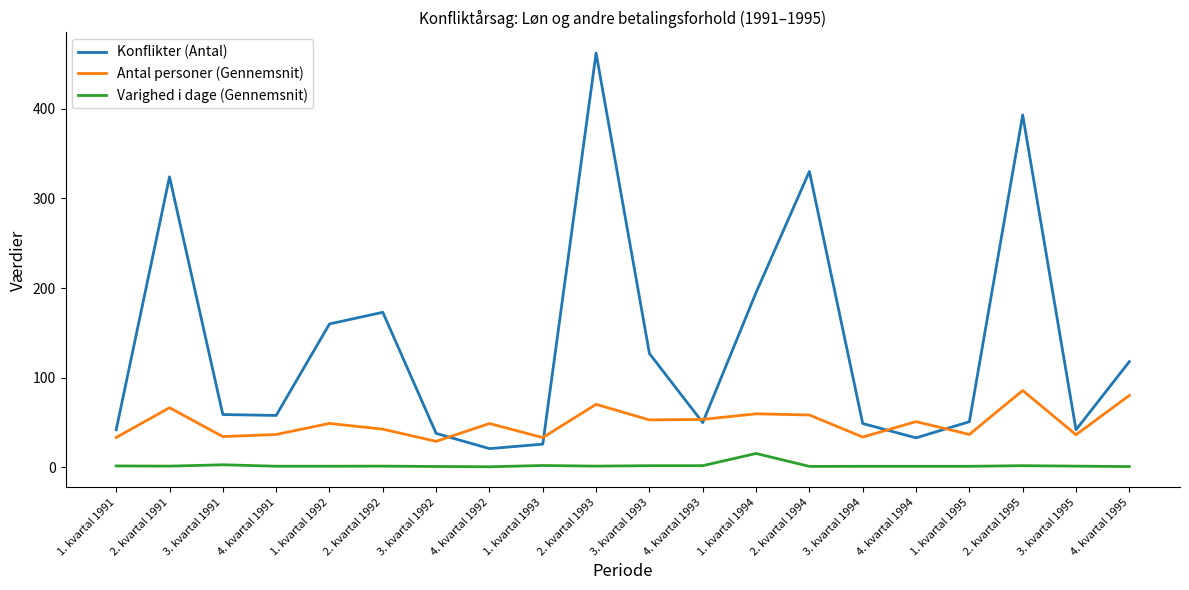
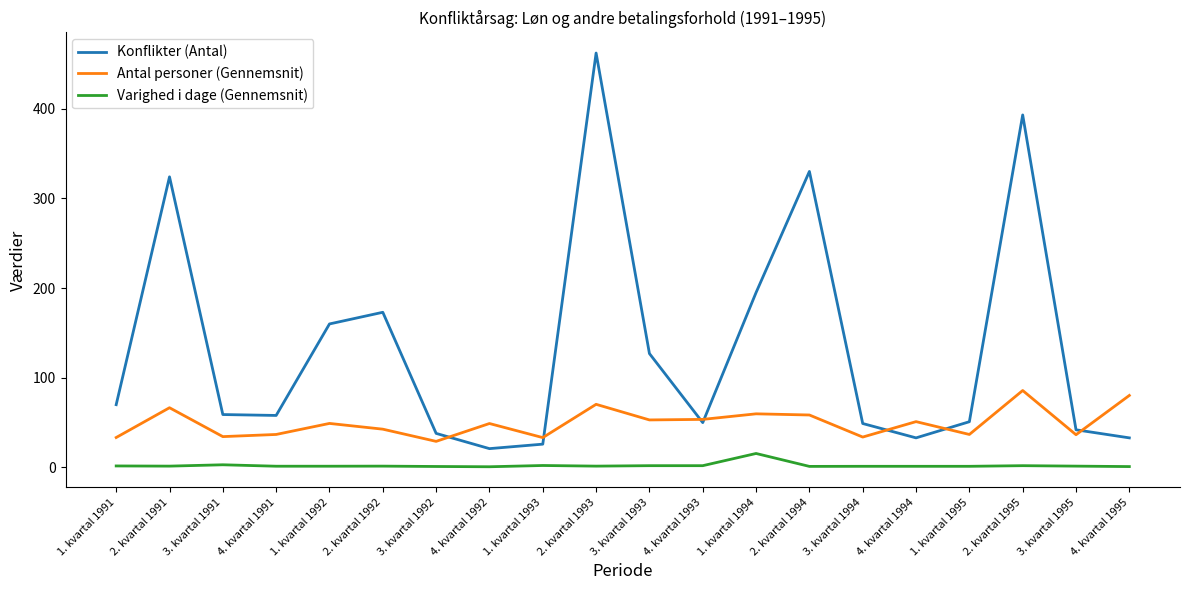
Konflikter (Antal), 1. kvartal 1991: 40 -> 70
Konflikter (Antal), 4. kvartal 1995: 120 -> 30
